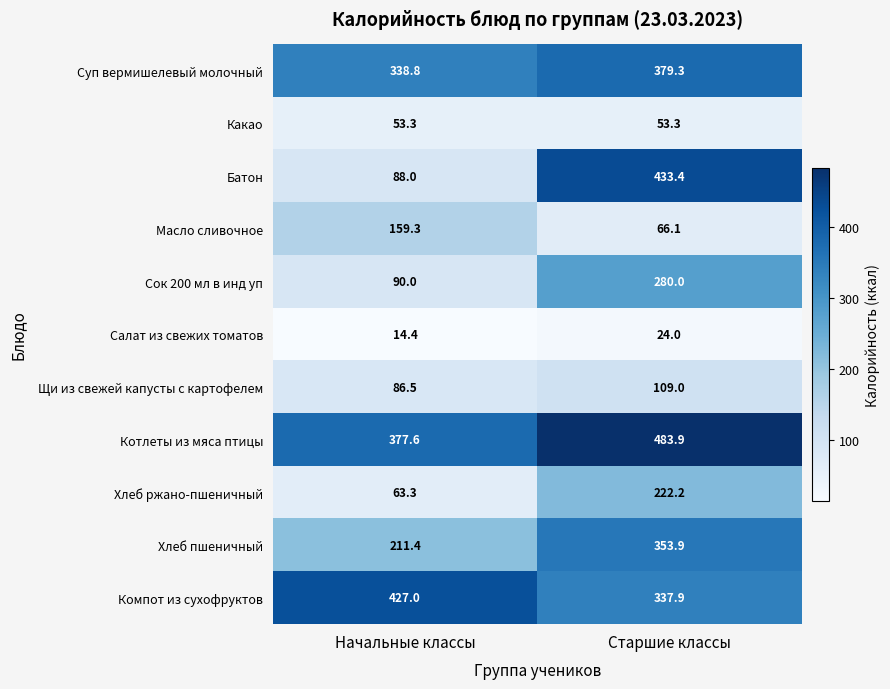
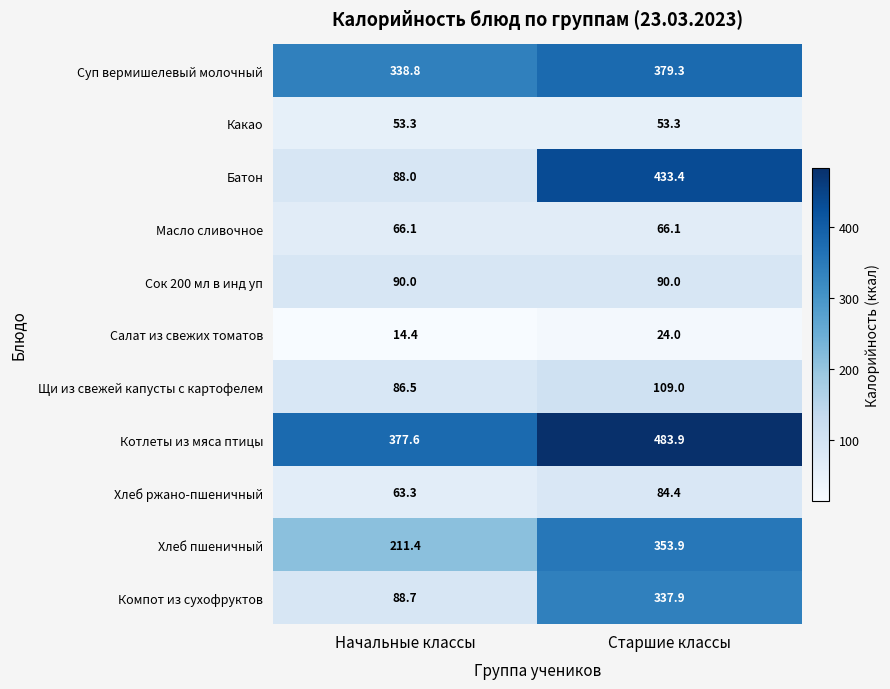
Масло сливочное, Начальные классы: 159.3 -> 66.1
Сок 200 мл в инд уп, Старшие классы: 280.0 -> 90.0
Хлеб ржано-пшеничный, Старшие классы: 222.2 -> 84.4
Компот из сухофруктов, Начальные классы: 427.0 -> 88.7
